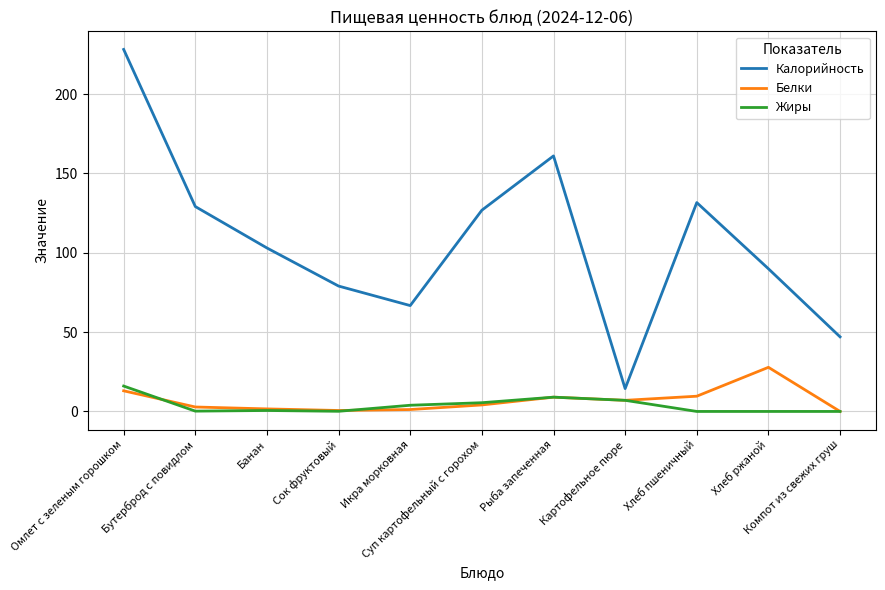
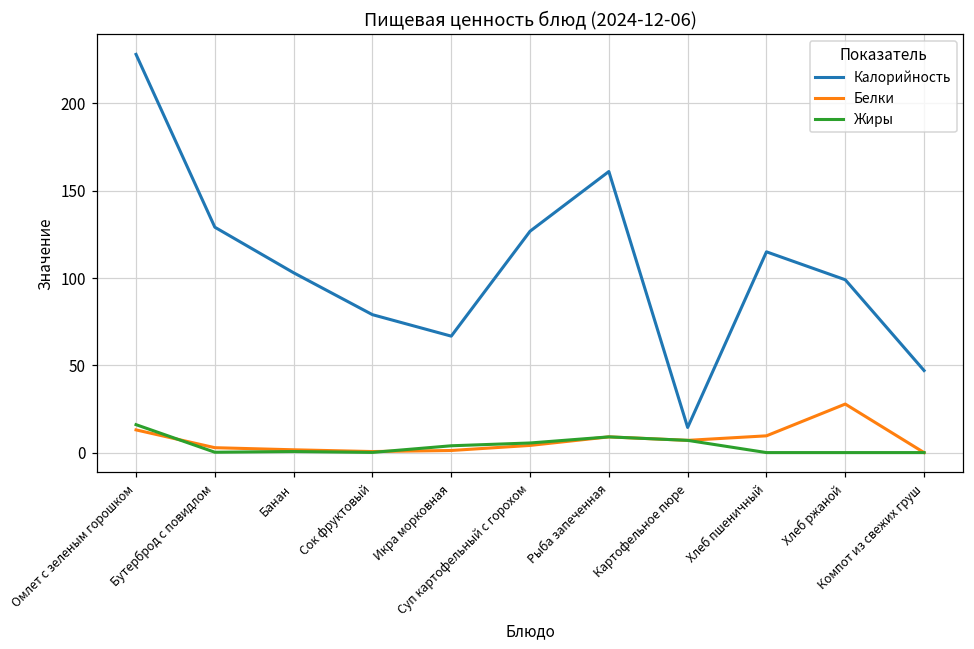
Калорийность, Хлеб пшеничный: 132 -> 115
Калорийность, Хлеб ржаной: 90 -> 99
